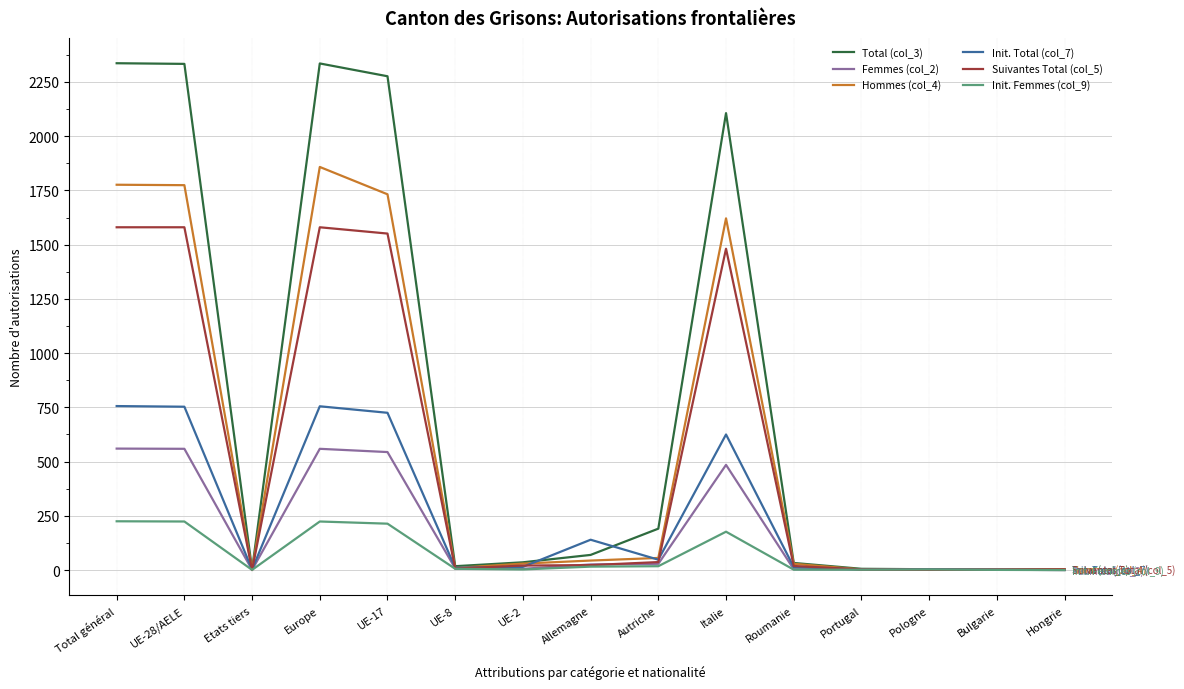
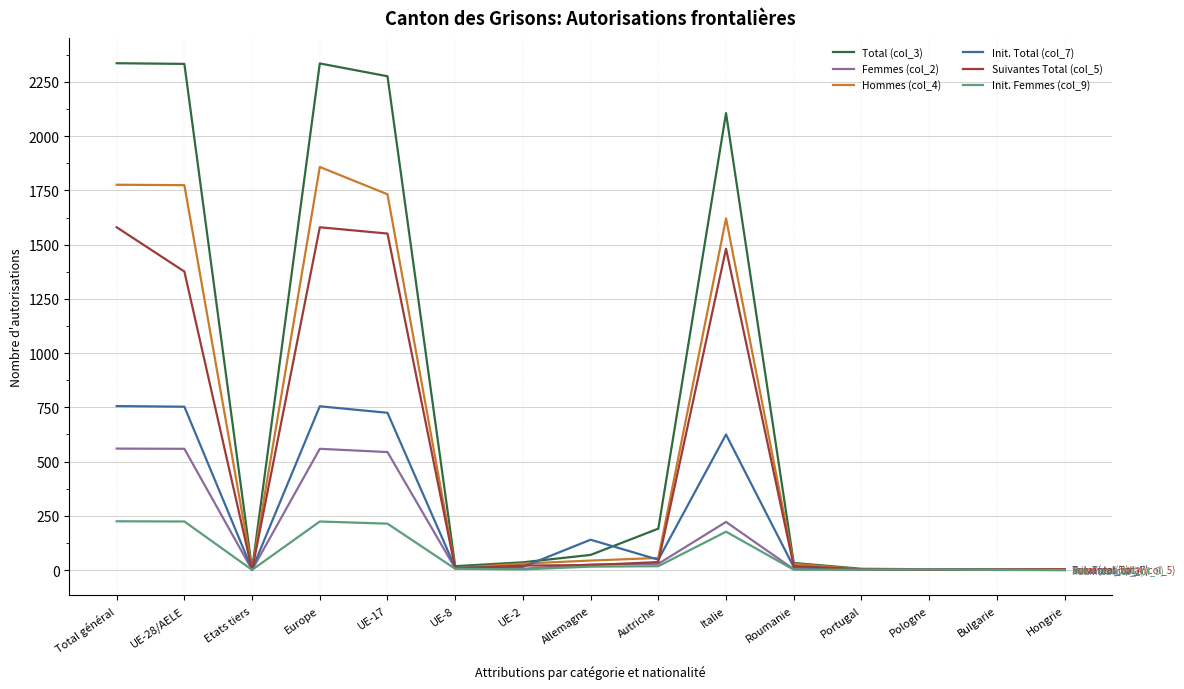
Suivantes Total (col_5), UE-28/AELE: 1580 -> 1380
Femmes (col_2), Italie: 490 -> 220
